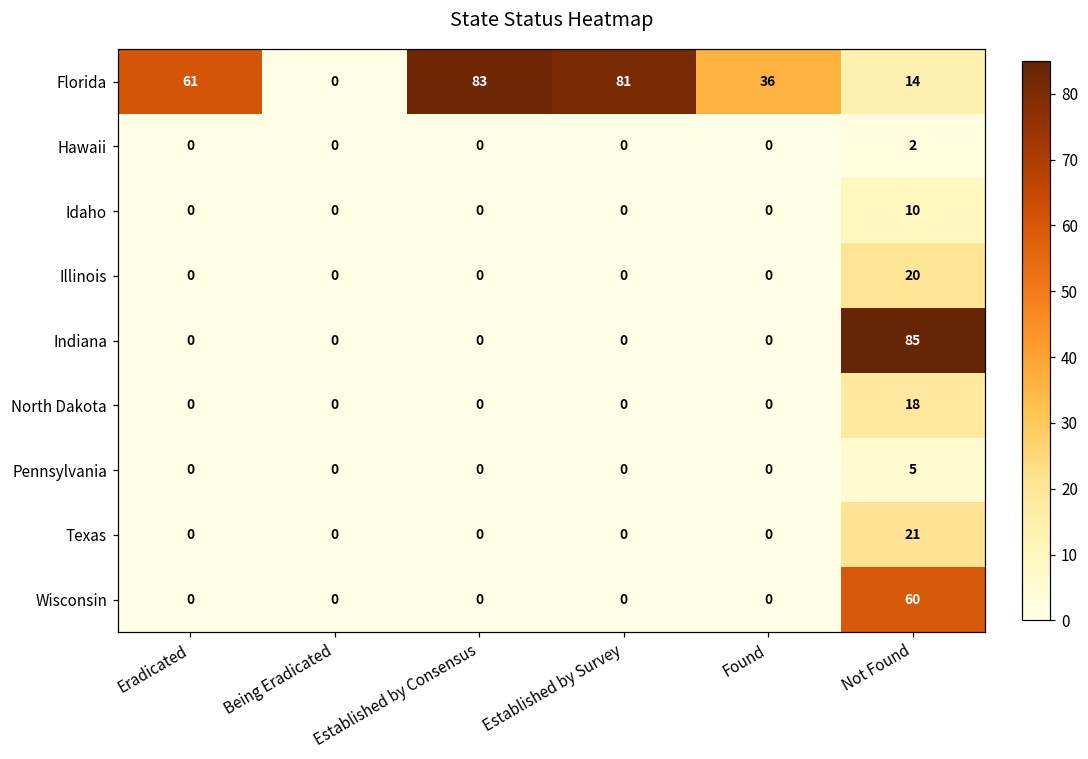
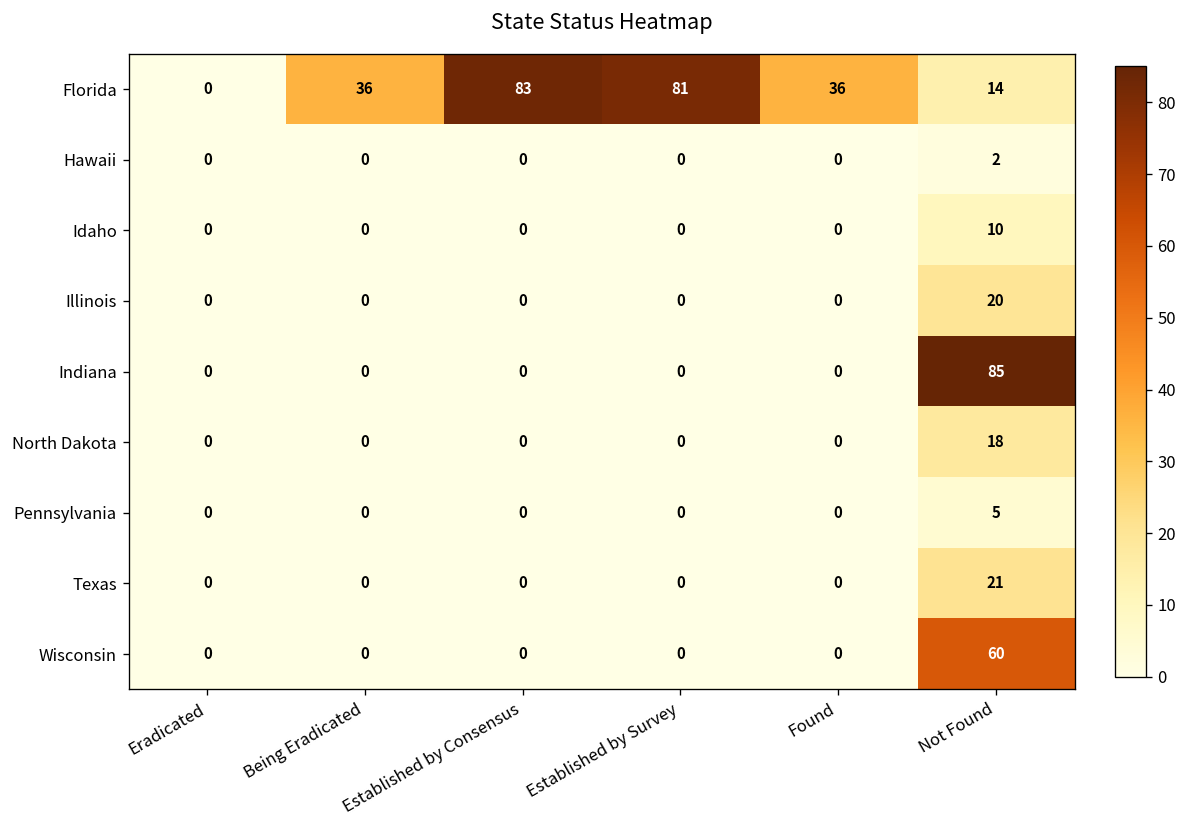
Florida, Eradicated: 61 -> 0
Florida, Being Eradicated: 0 -> 36
